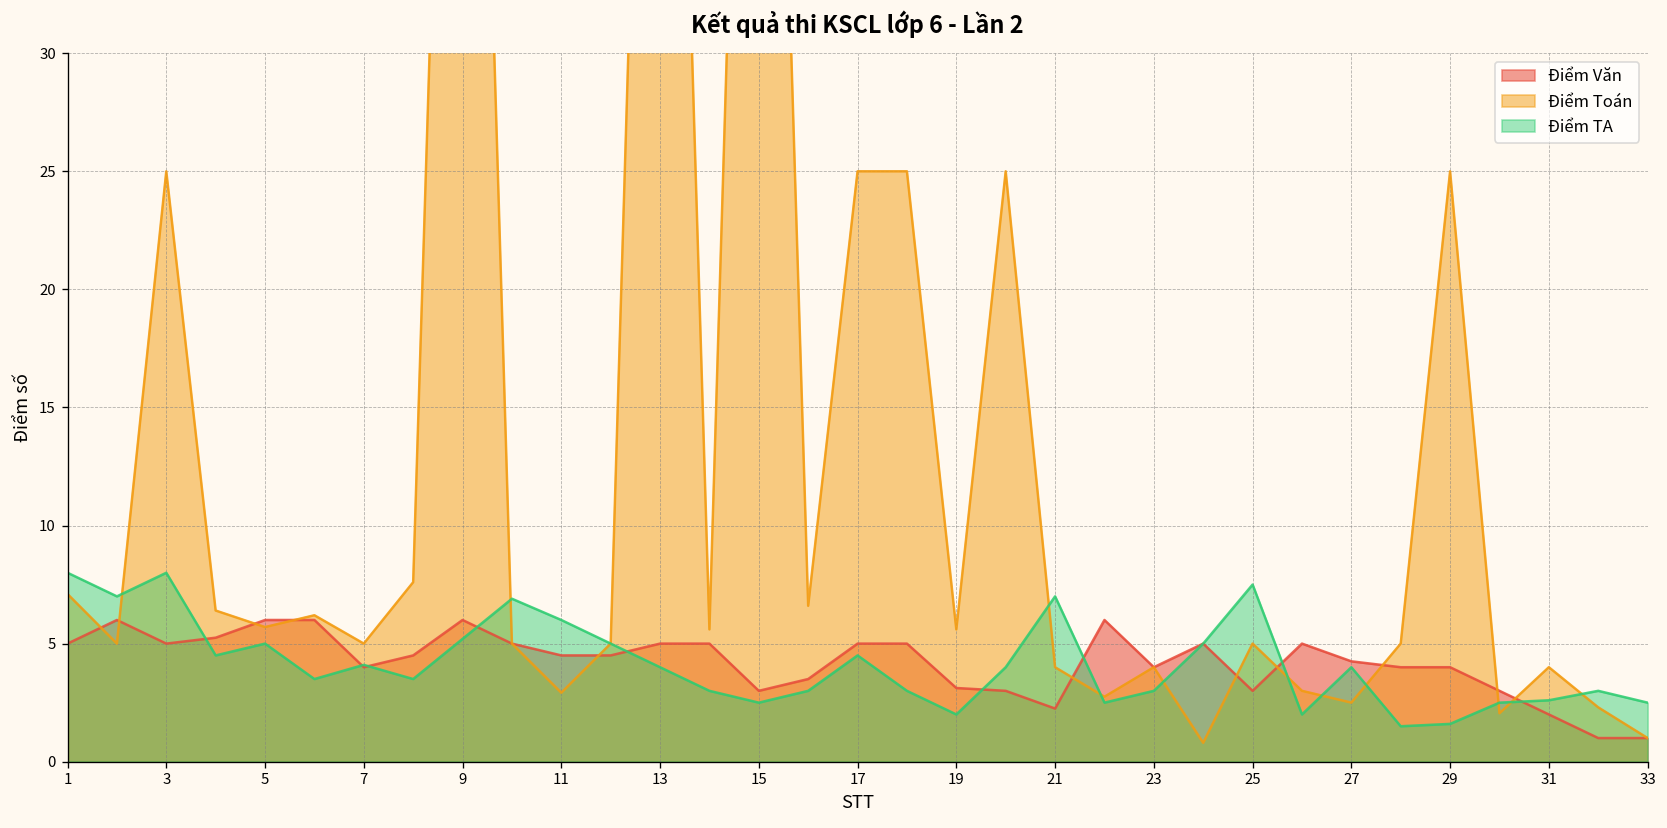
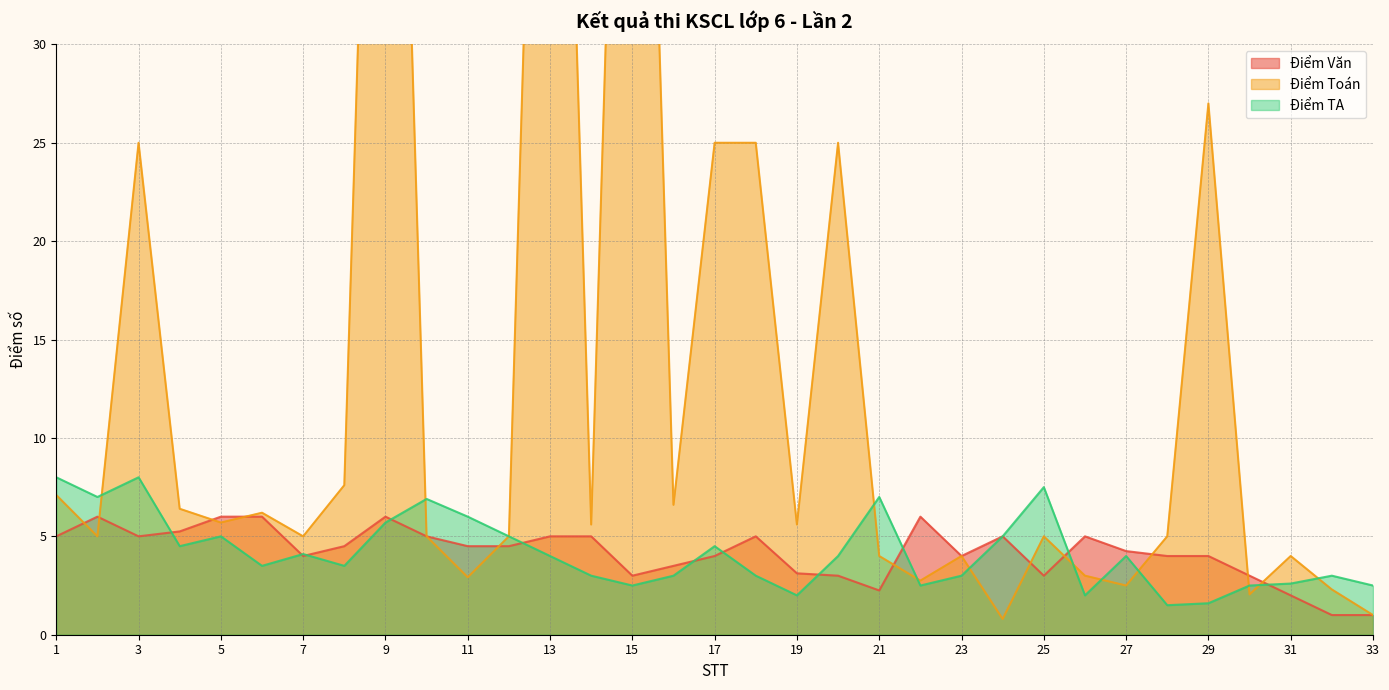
Điểm TA, 9: 5.2 -> 5.7
Điểm Văn, 17: 5 -> 4
Điểm Toán, 29: 25 -> 27
